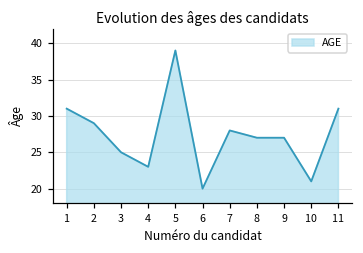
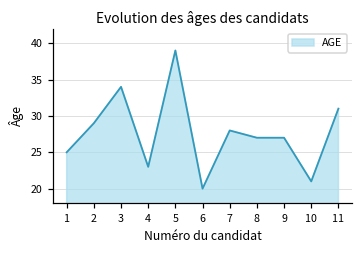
1: 31 -> 25
3: 25 -> 34
